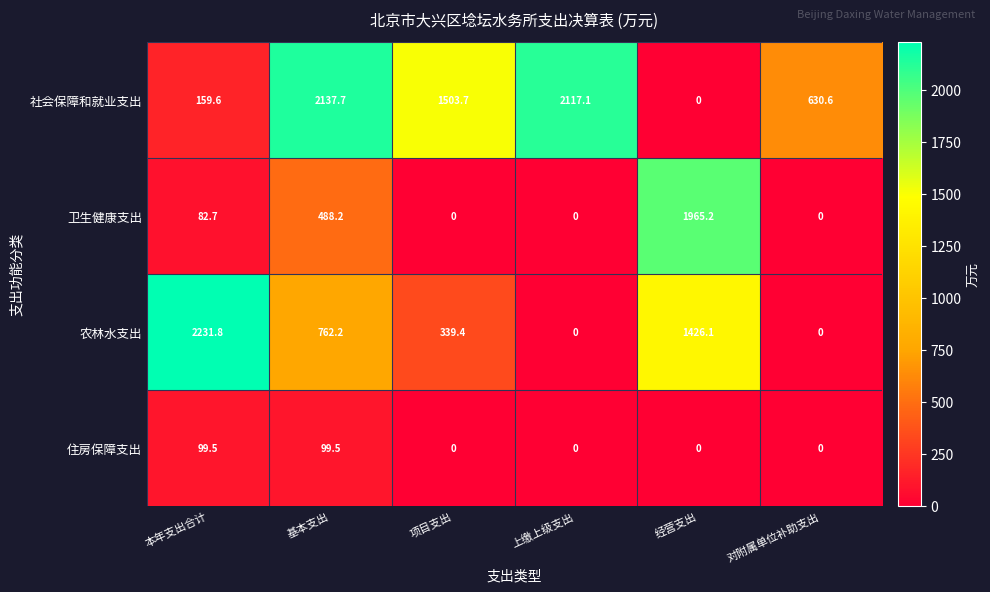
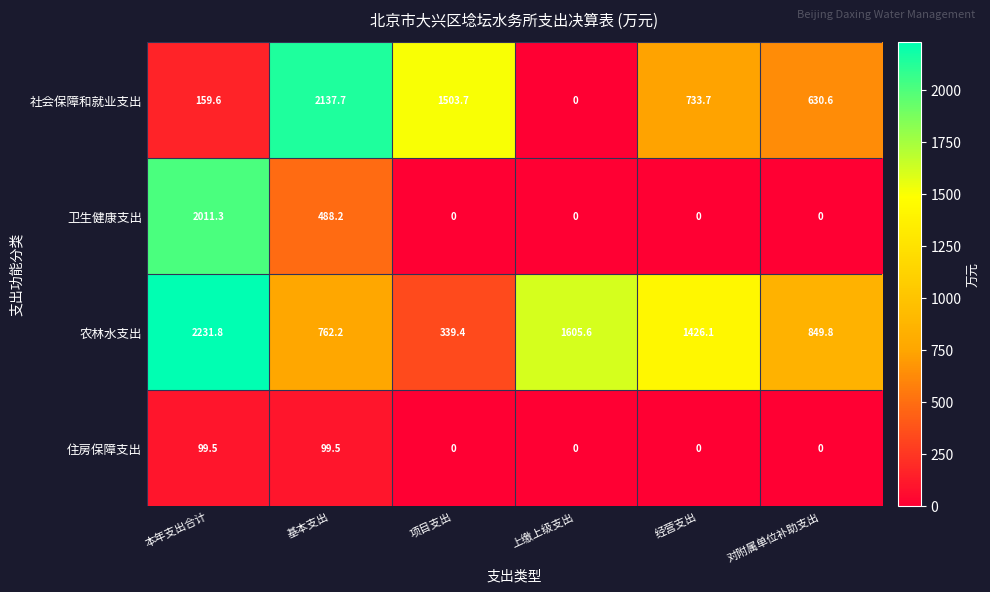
社会保障和就业支出, 上缴上级支出: 2117.1 -> 0
社会保障和就业支出, 经营支出: 0 -> 733.7
卫生健康支出, 本年支出合计: 82.7 -> 2011.3
卫生健康支出, 经营支出: 1965.2 -> 0
农林水支出, 上缴上级支出: 0 -> 1605.6
农林水支出, 对附属单位补助支出: 0 -> 849.8
